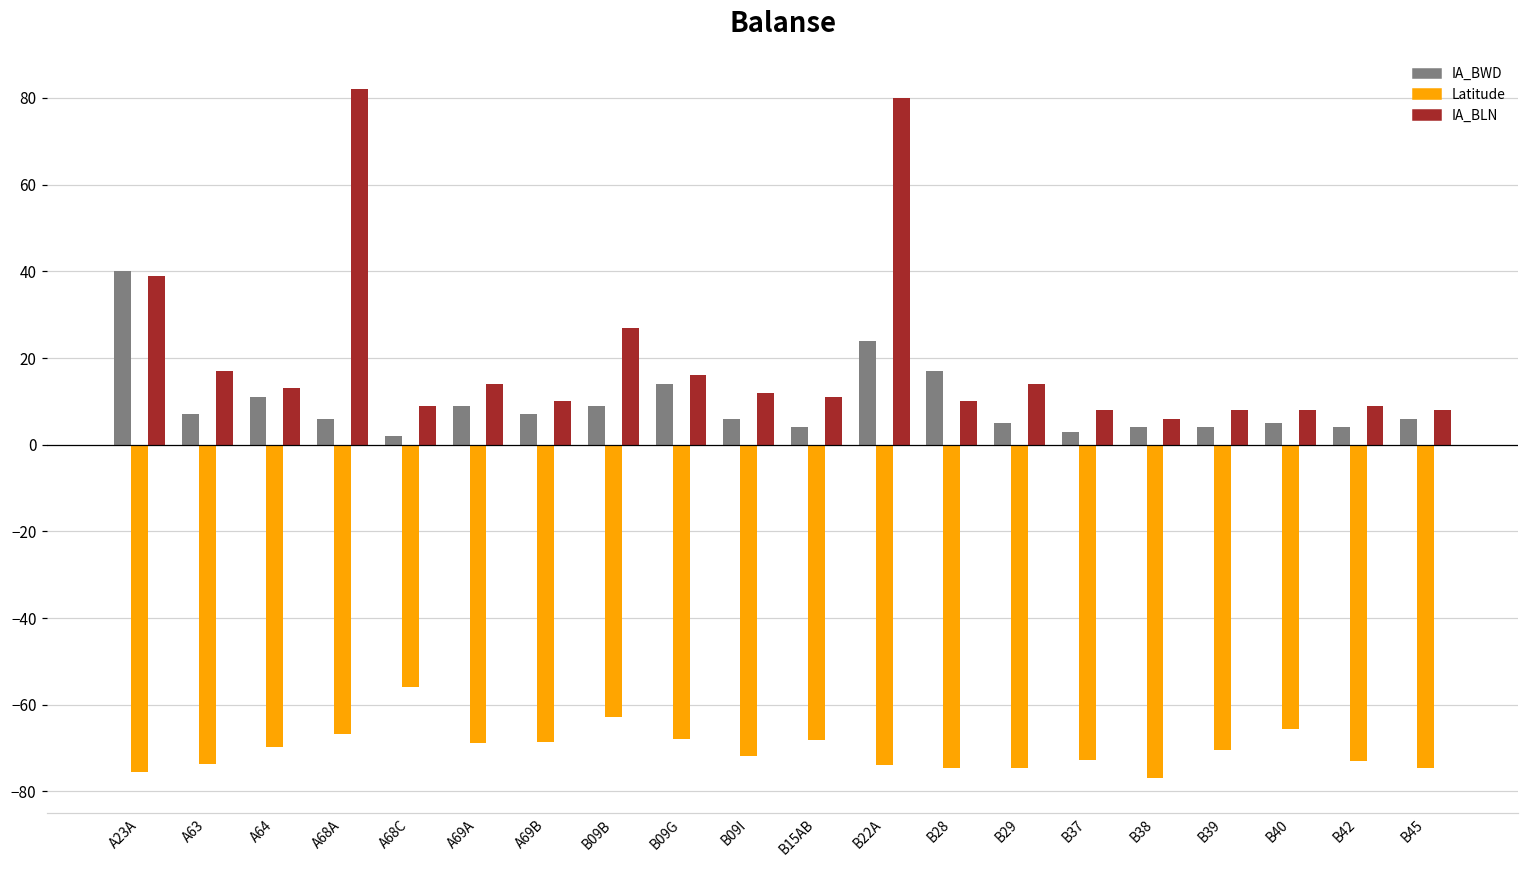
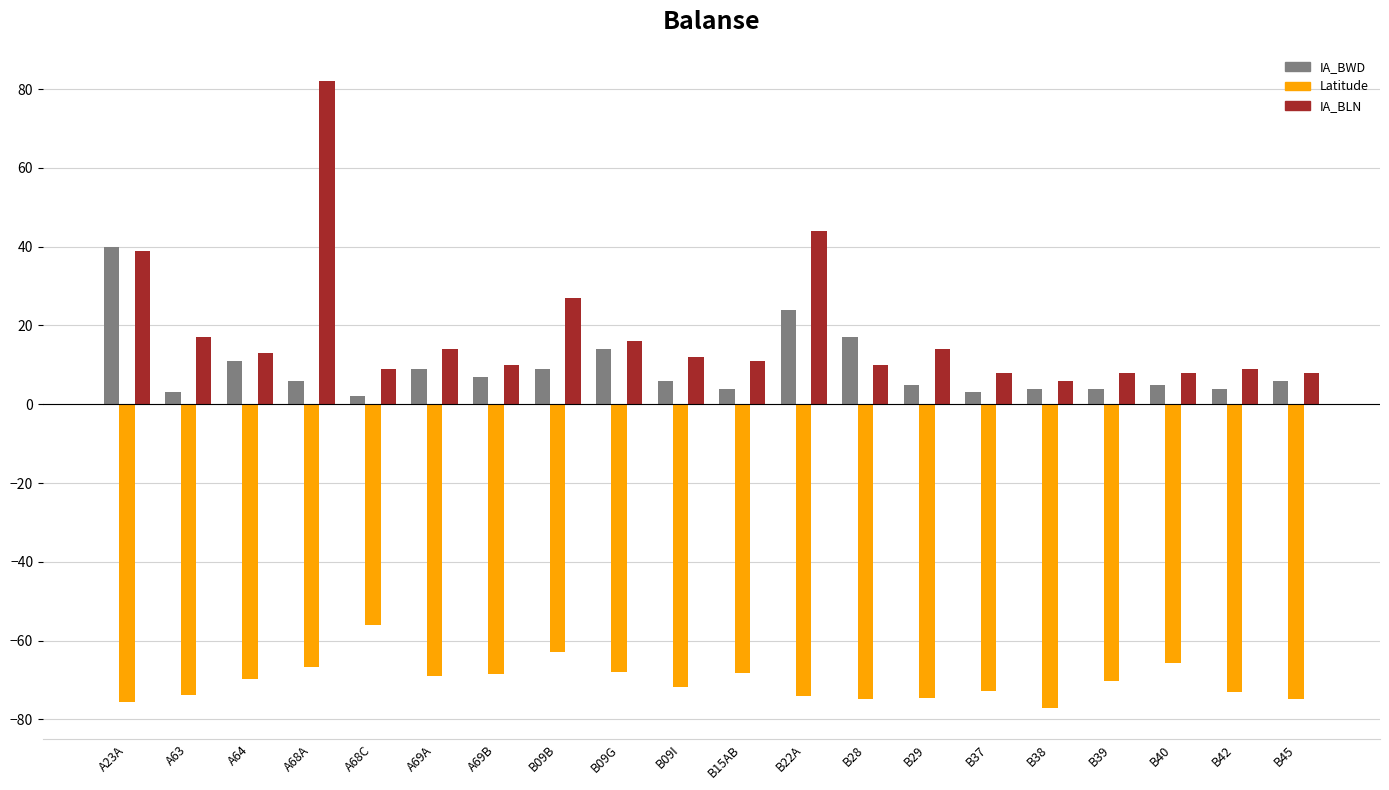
IA_BWD, A63: 7 -> 3
IA_BLN, B22A: 80 -> 44
